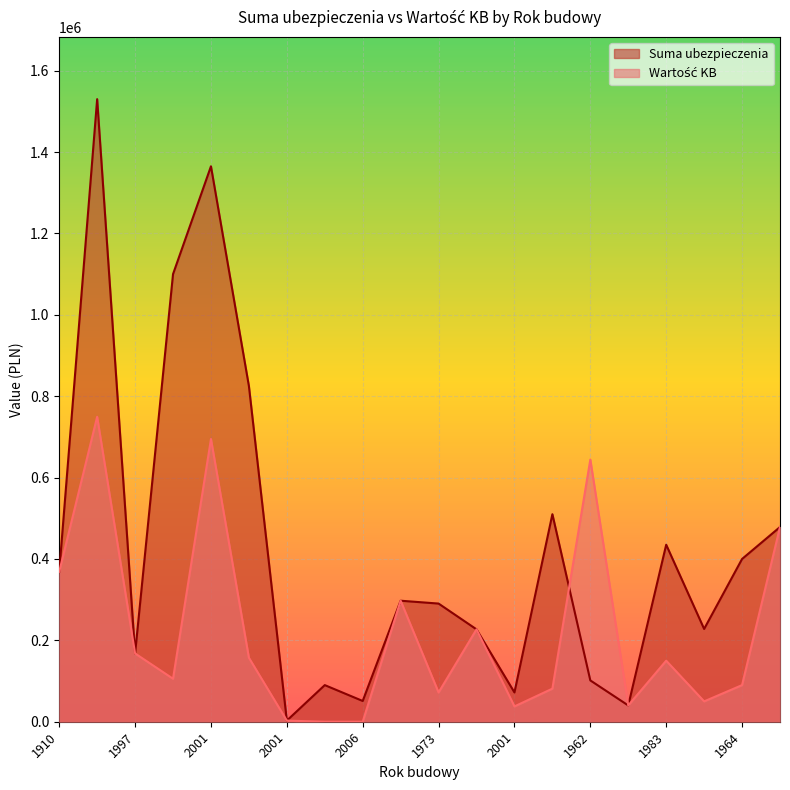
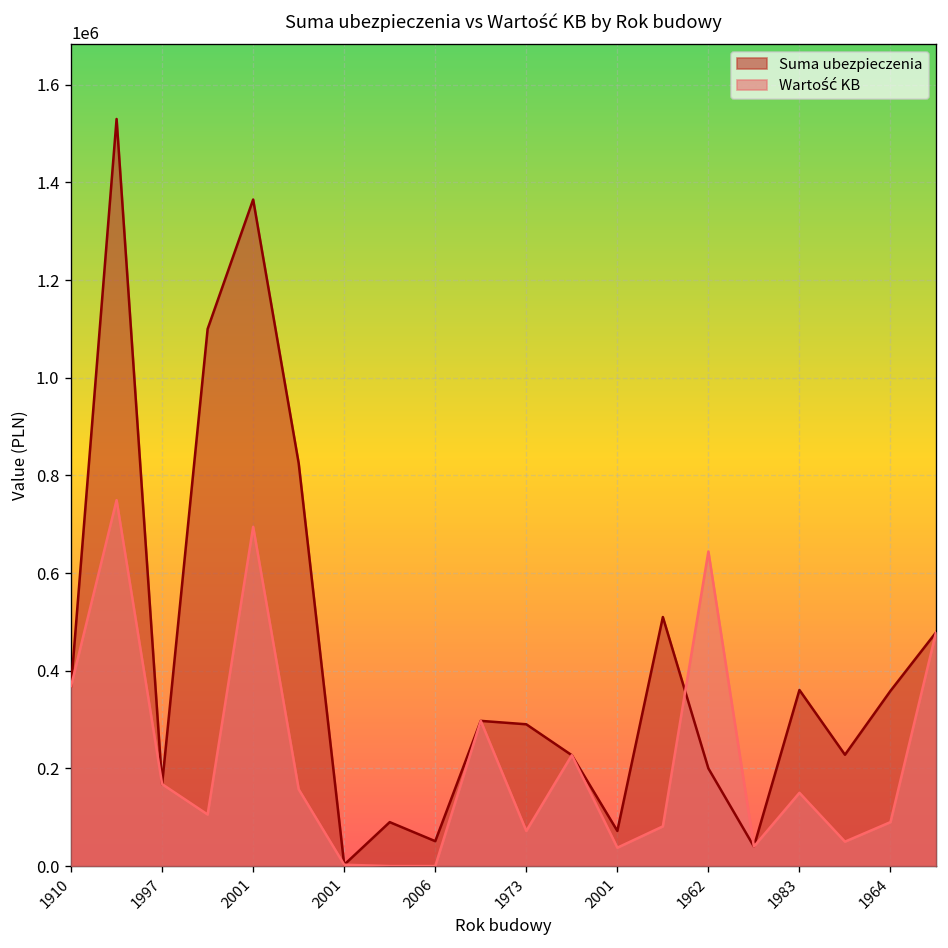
Suma ubezpieczenia, 1962: 100000 -> 200000
Suma ubezpieczenia, 1983: 440000 -> 360000
Suma ubezpieczenia, 1964: 400000 -> 360000
